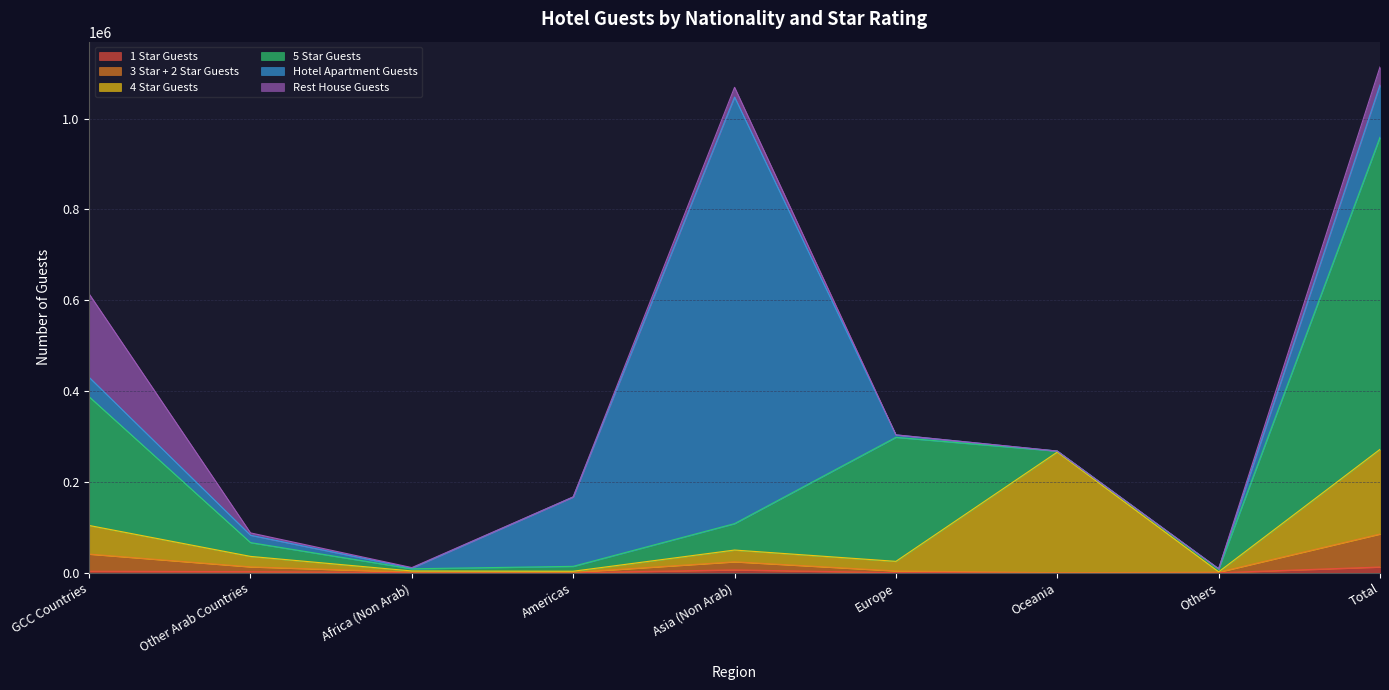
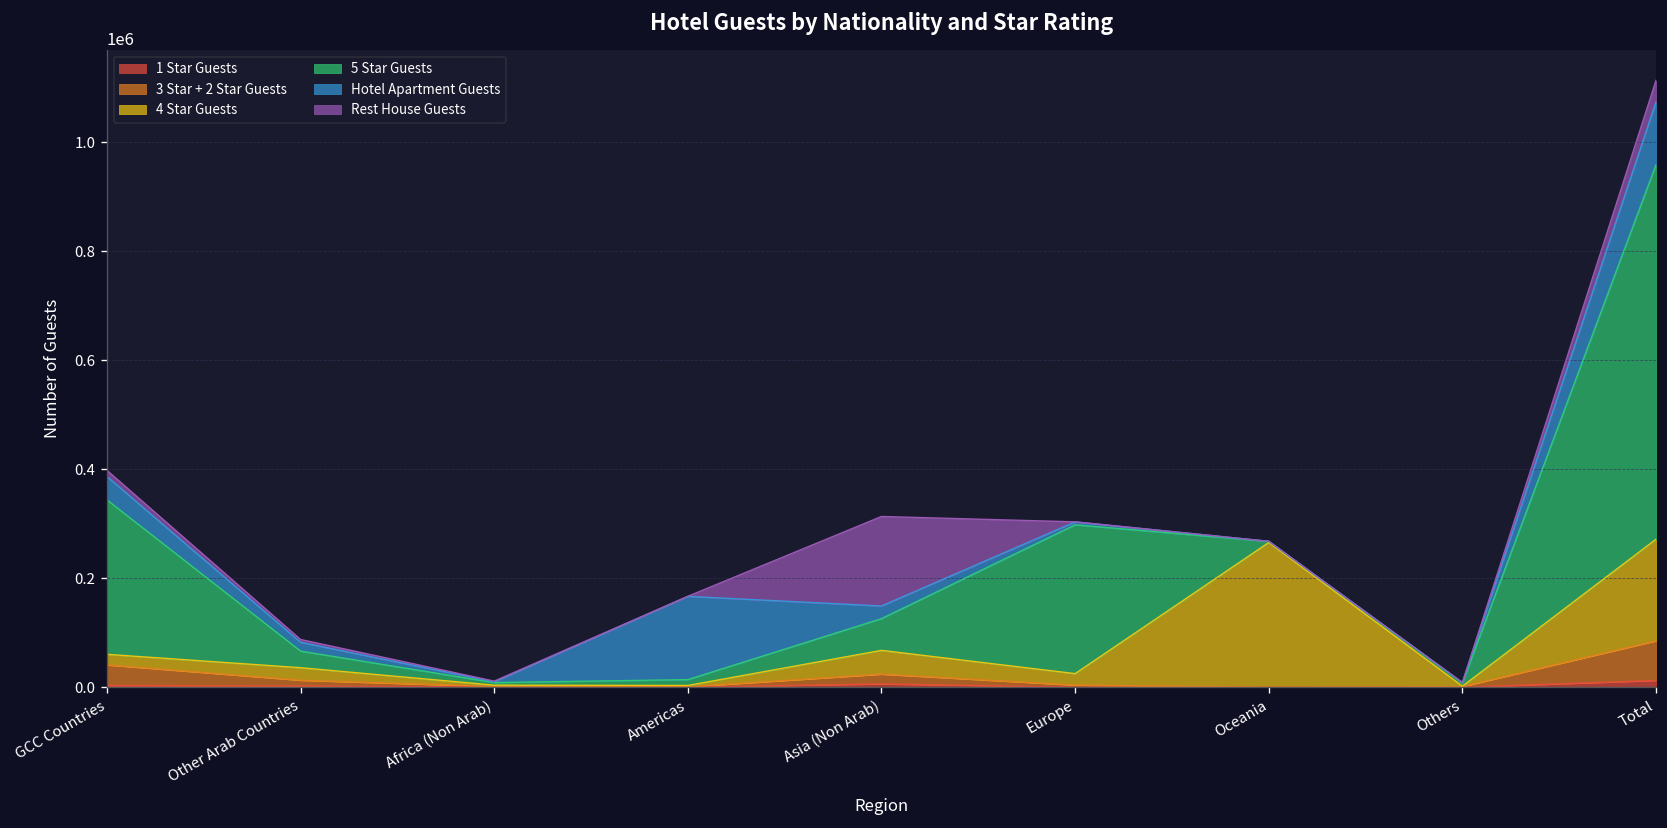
4 Star Guests, GCC Countries: 60000 -> 20000
Rest House Guests, GCC Countries: 180000 -> 10000
4 Star Guests, Asia (Non Arab): 30000 -> 40000
Hotel Apartment Guests, Asia (Non Arab): 940000 -> 20000
Rest House Guests, Asia (Non Arab): 20000 -> 160000
